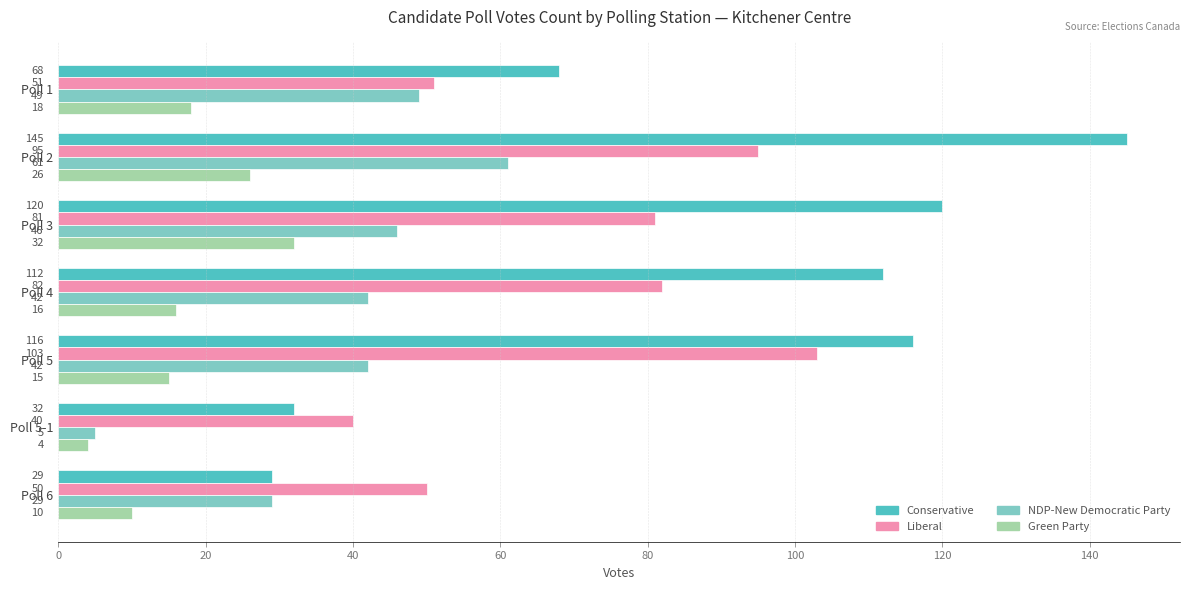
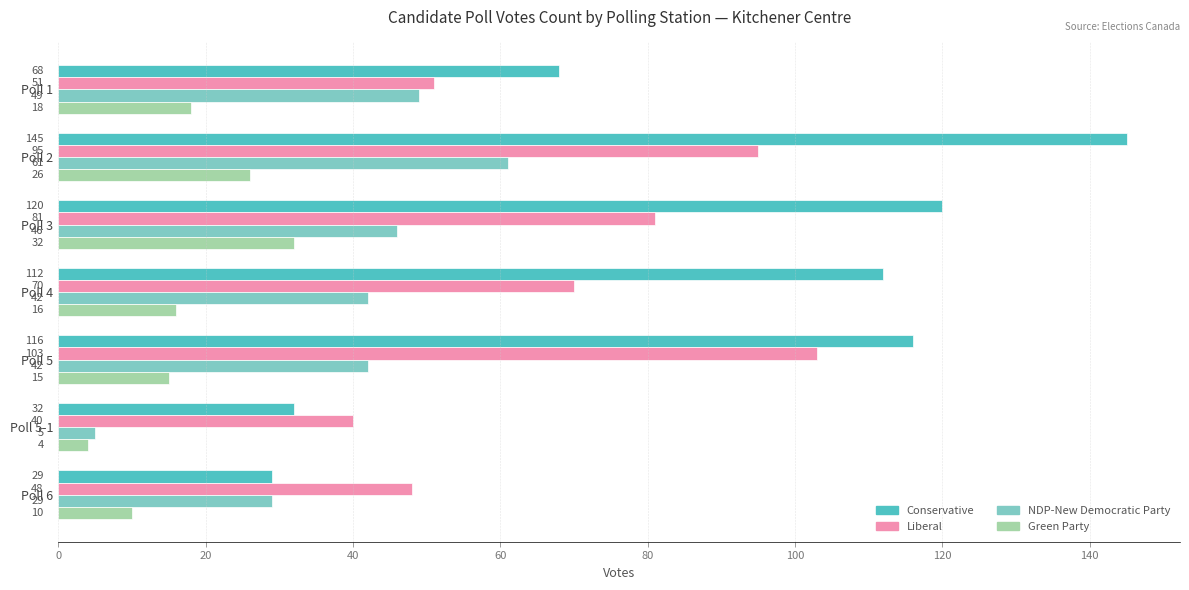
Liberal, Poll 4: 82 -> 70
Liberal, Poll 6: 50 -> 48
